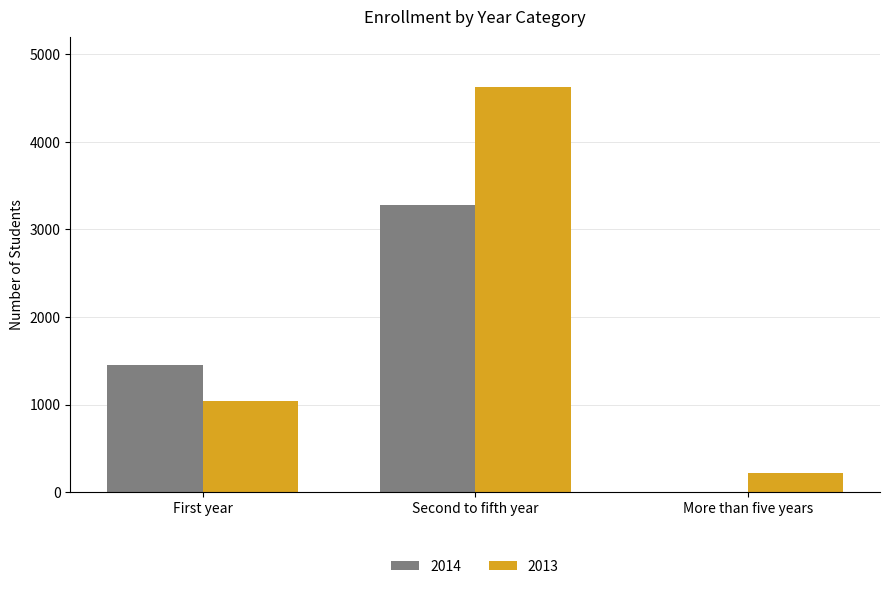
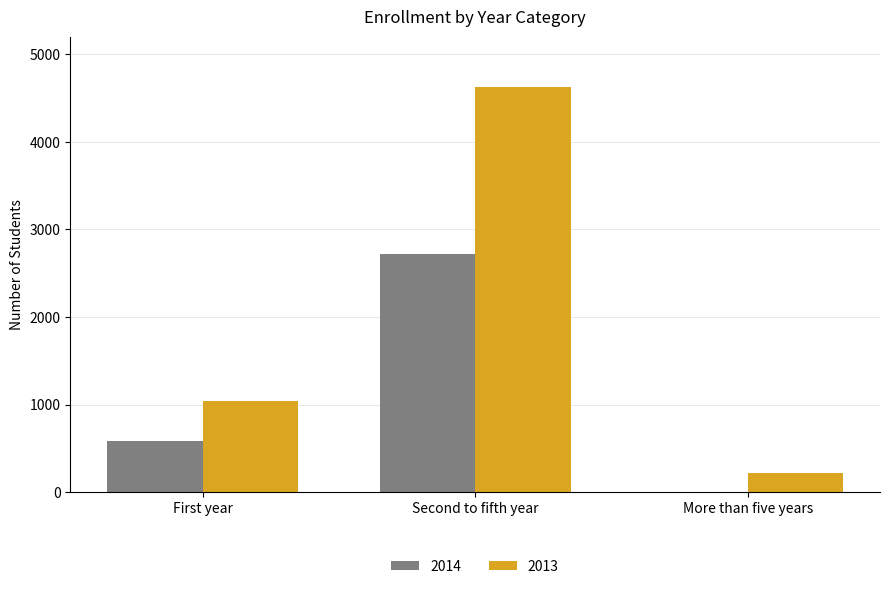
2014, First year: 1500 -> 600
2014, Second to fifth year: 3300 -> 2700
